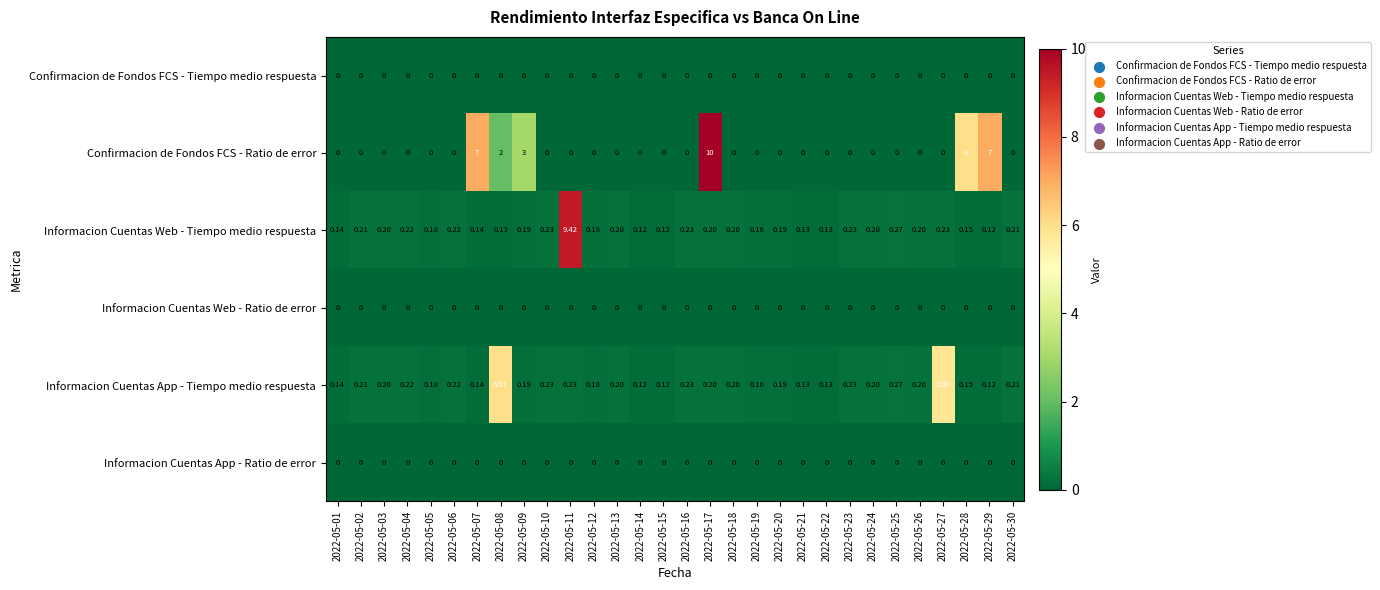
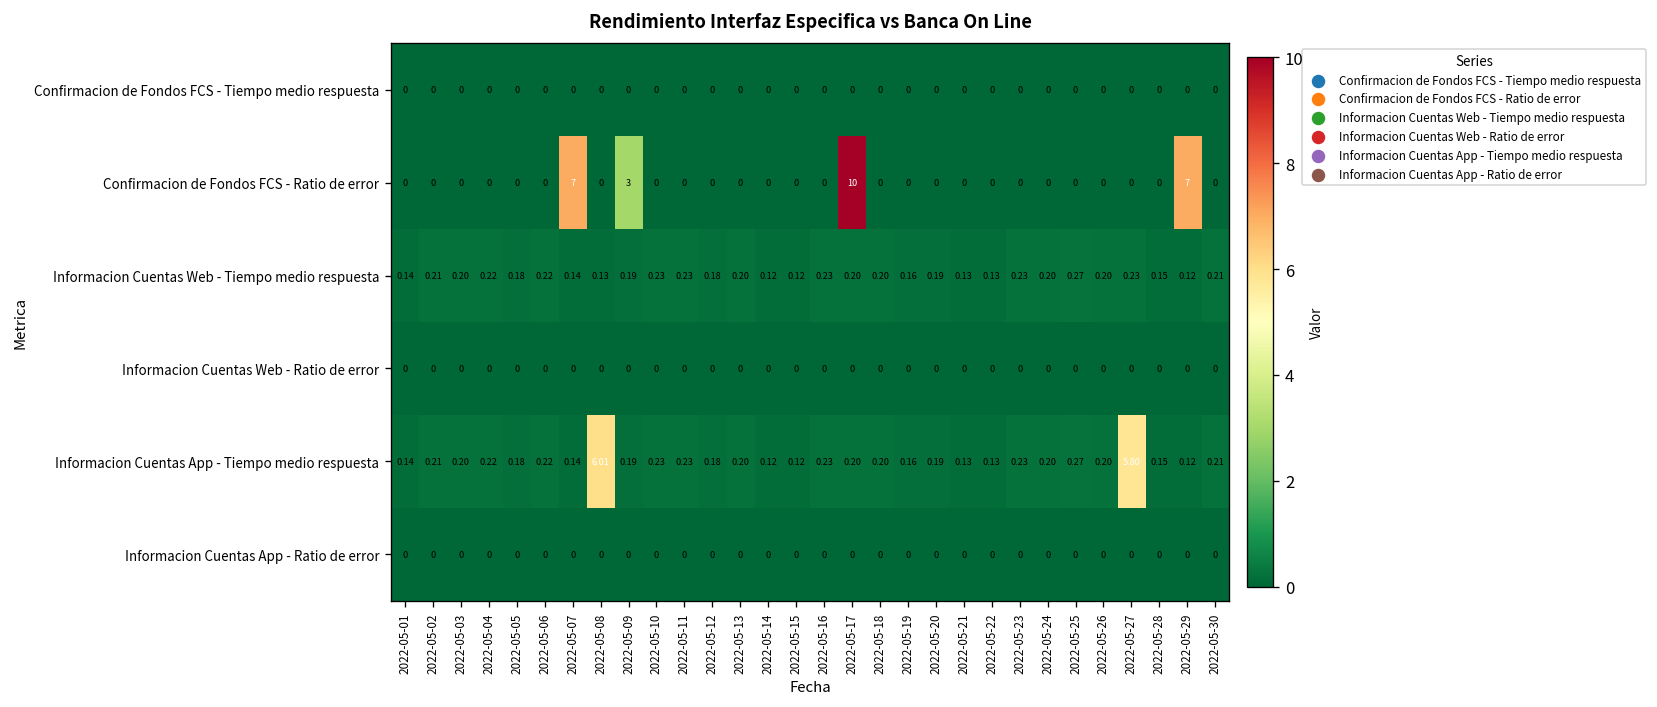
Confirmacion de Fondos FCS - Ratio de error, 2022-05-08: 2 -> 0
Confirmacion de Fondos FCS - Ratio de error, 2022-05-28: 6 -> 0
Informacion Cuentas Web - Tiempo medio respuesta, 2022-05-11: 9.42 -> 0.23
